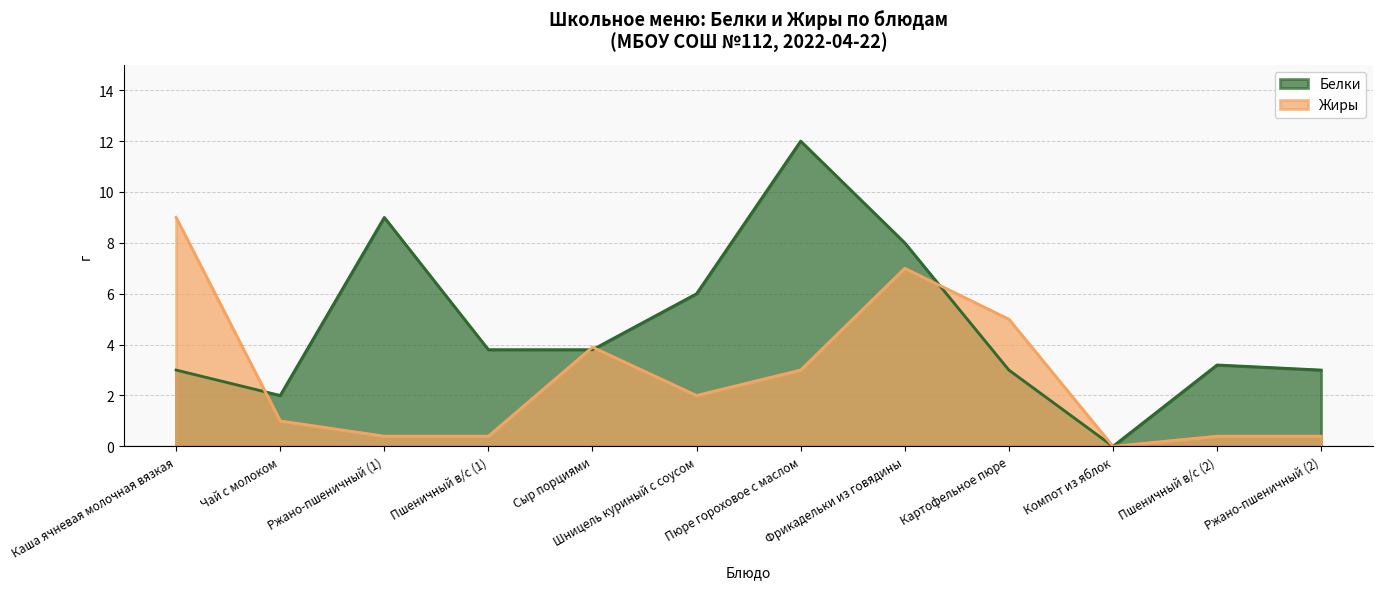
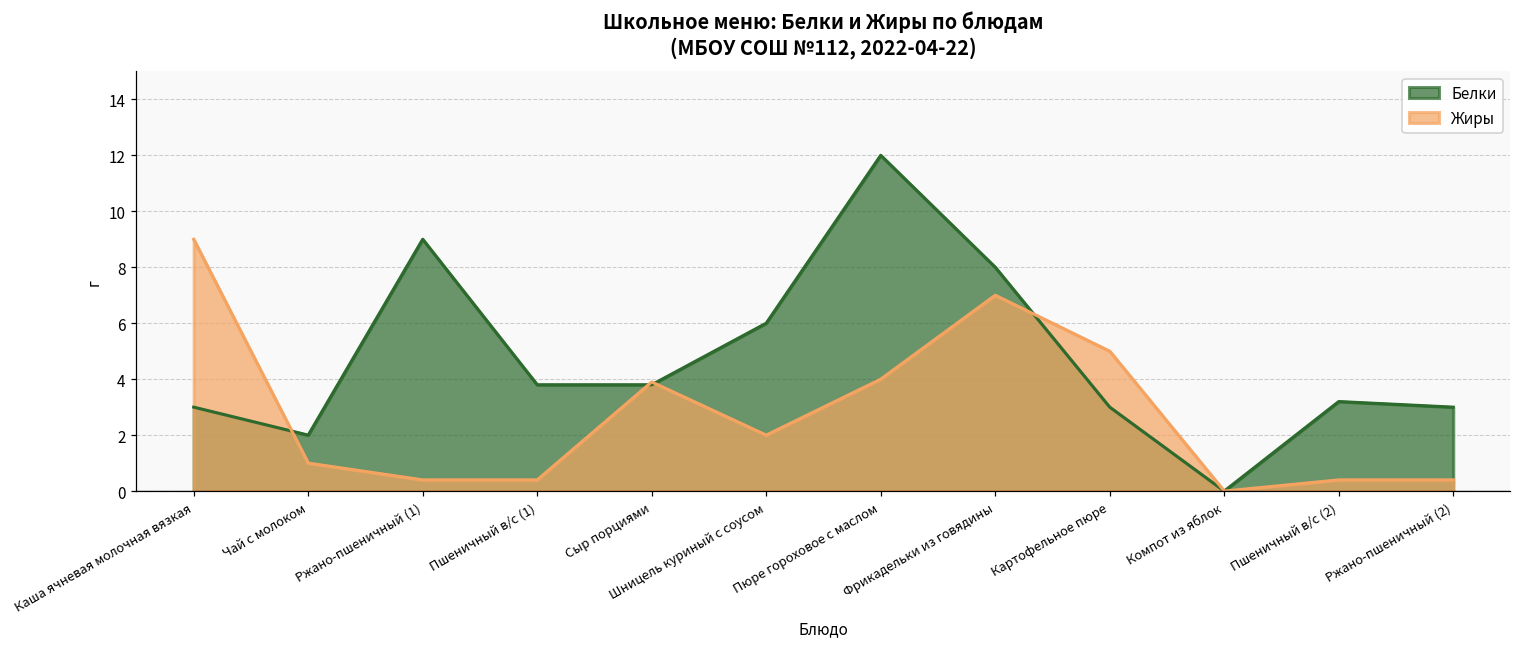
Жиры, Пюре гороховое с маслом: 3 -> 4
